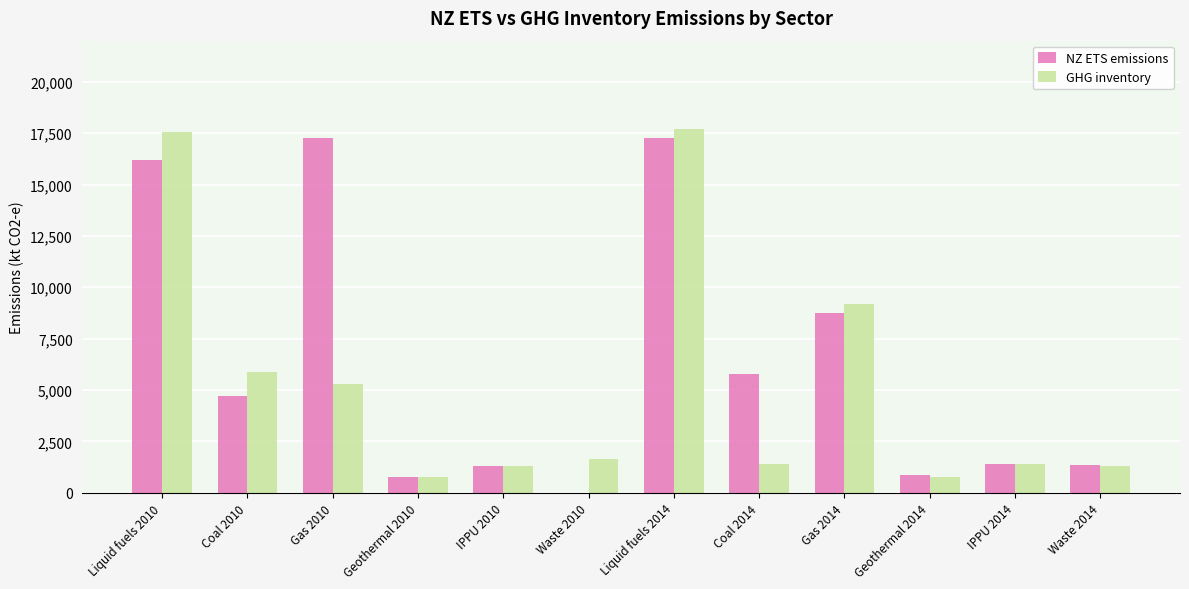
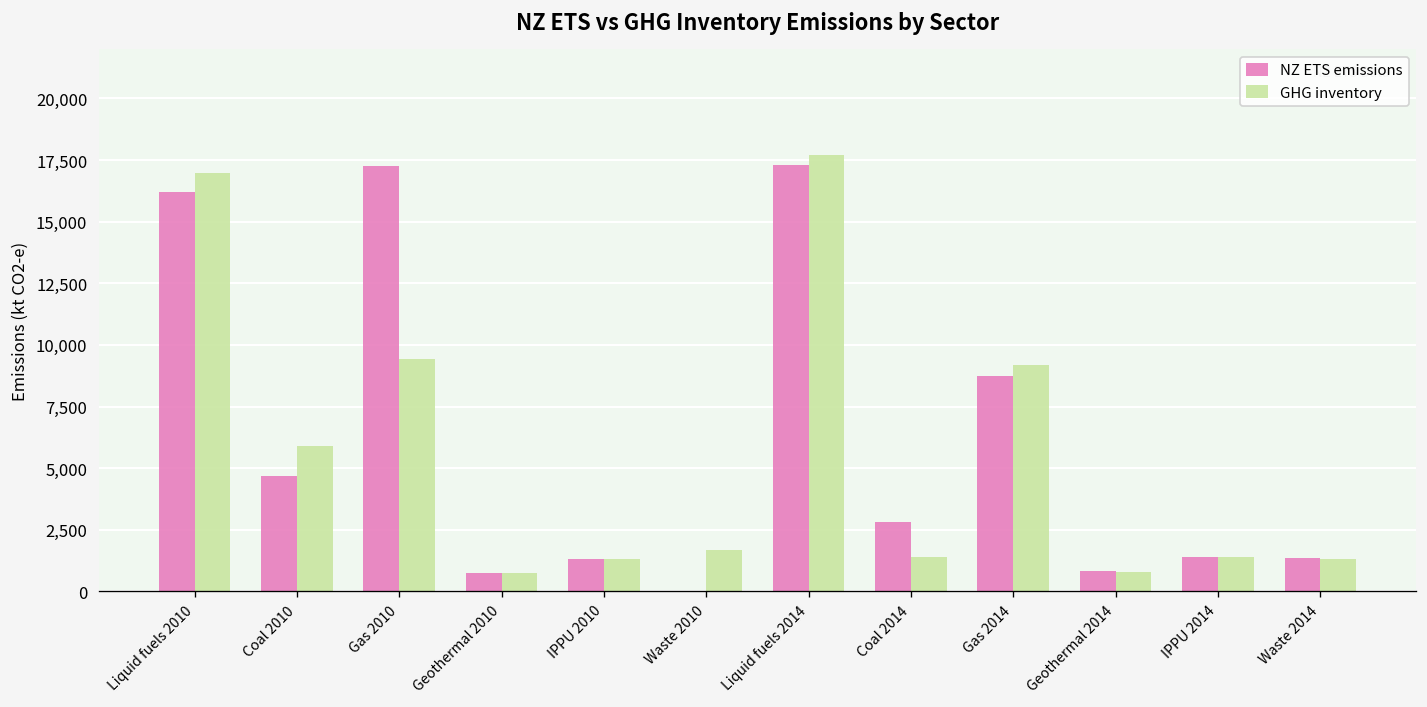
GHG inventory, Liquid fuels 2010: 17,600 -> 17,000
GHG inventory, Gas 2010: 5,300 -> 9,400
NZ ETS emissions, Coal 2014: 5,800 -> 2,800
